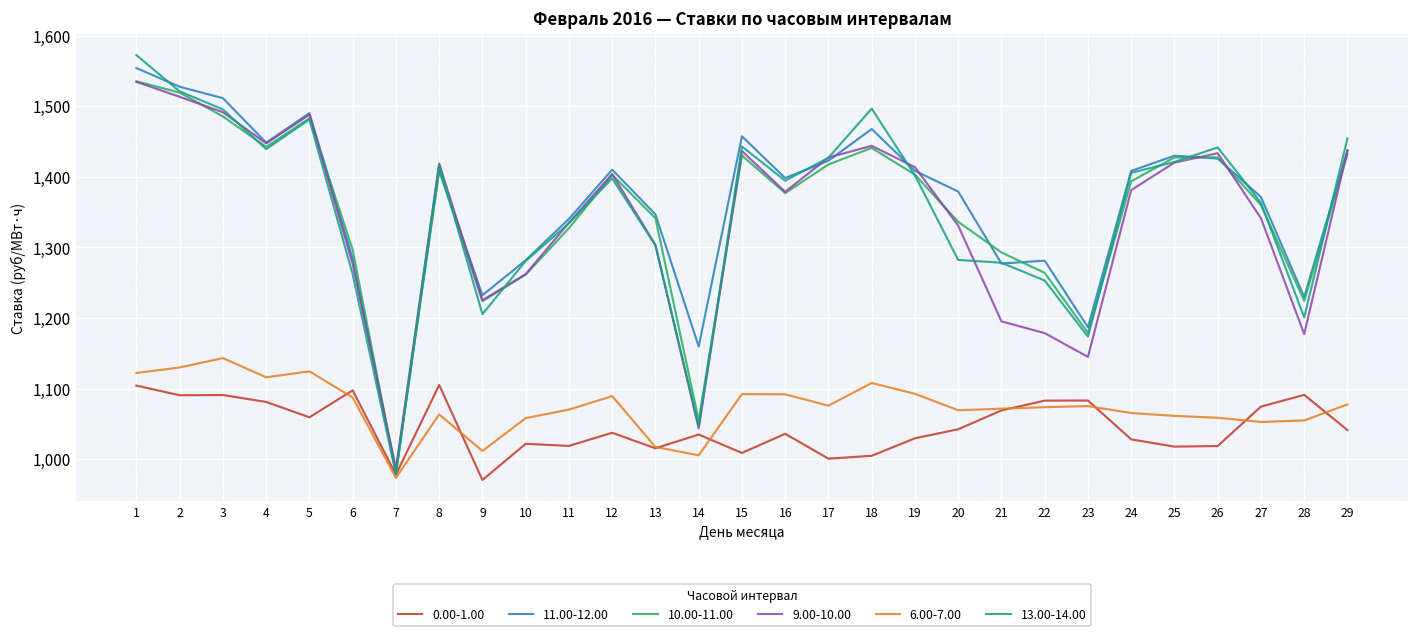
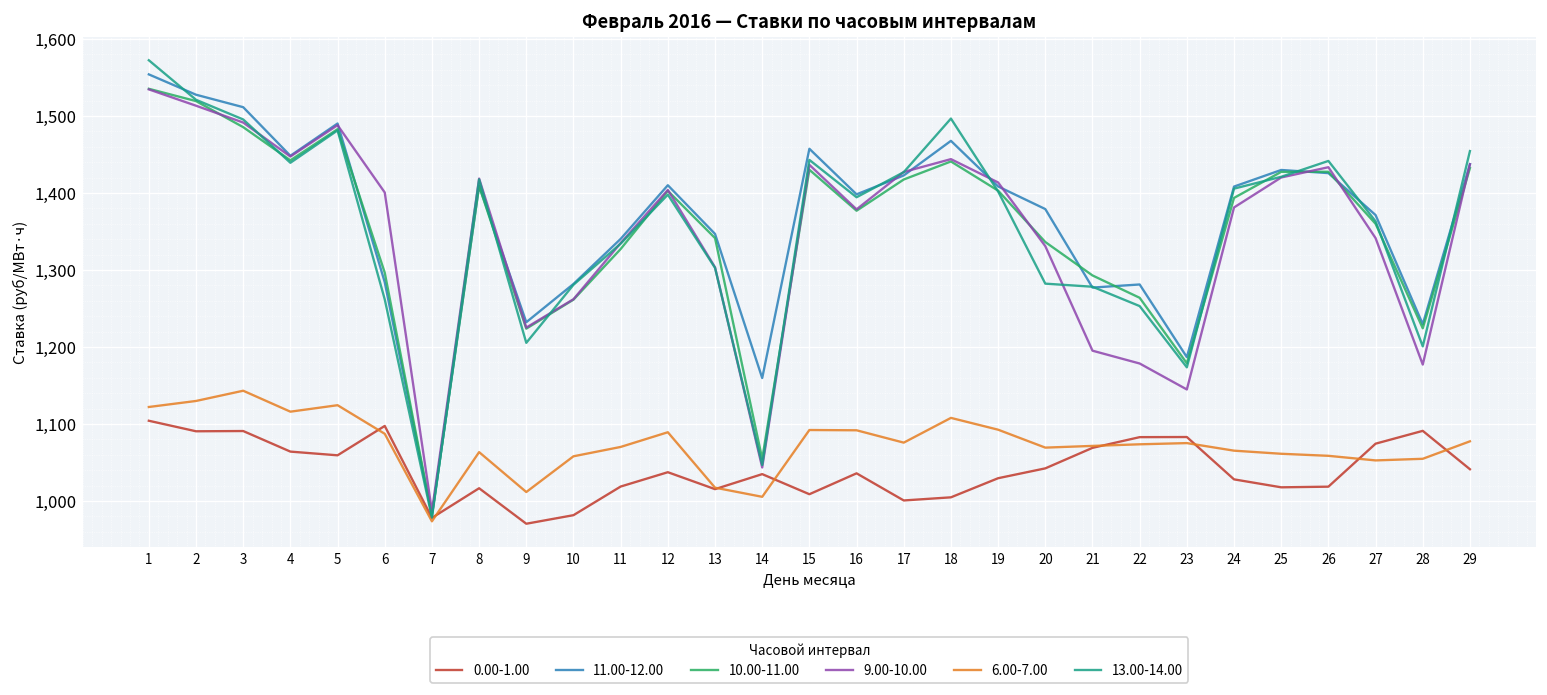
0.00-1.00, 4: 1,080 -> 1,060
9.00-10.00, 6: 1,280 -> 1,400
0.00-1.00, 8: 1,110 -> 1,020
0.00-1.00, 10: 1,020 -> 980
